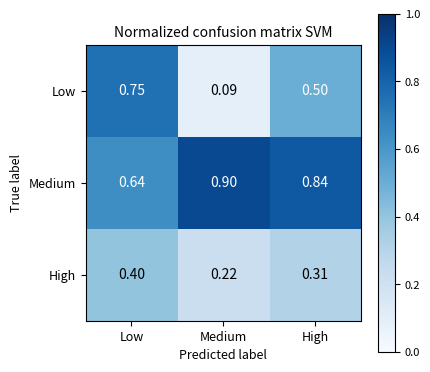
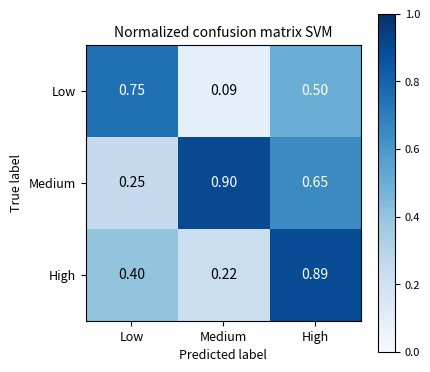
Medium, Low: 0.64 -> 0.25
Medium, High: 0.84 -> 0.65
High, High: 0.31 -> 0.89
